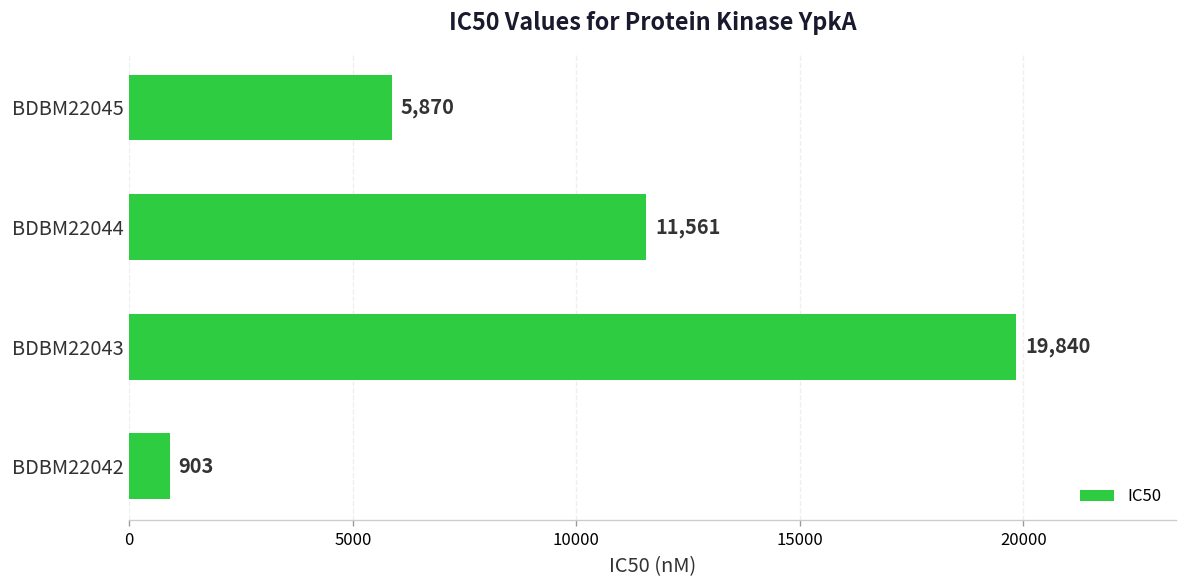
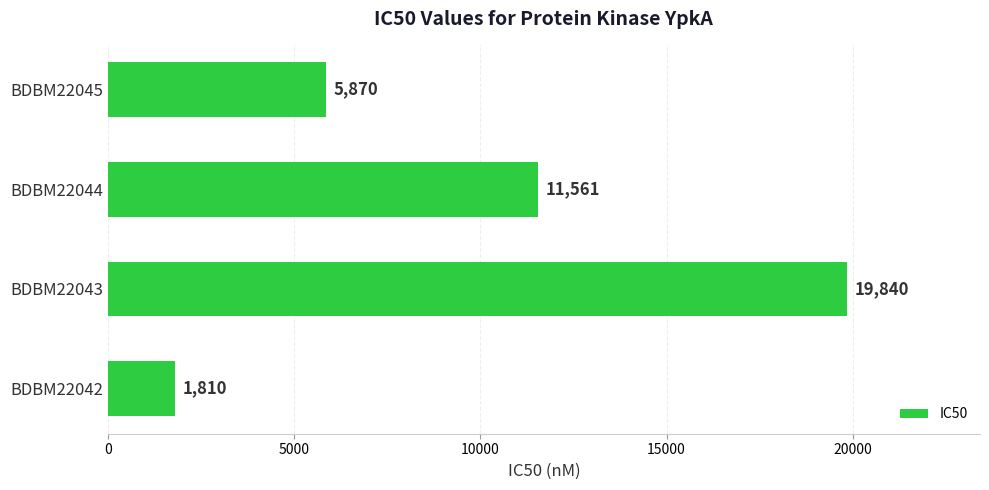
BDBM22042: 903 -> 1,810
